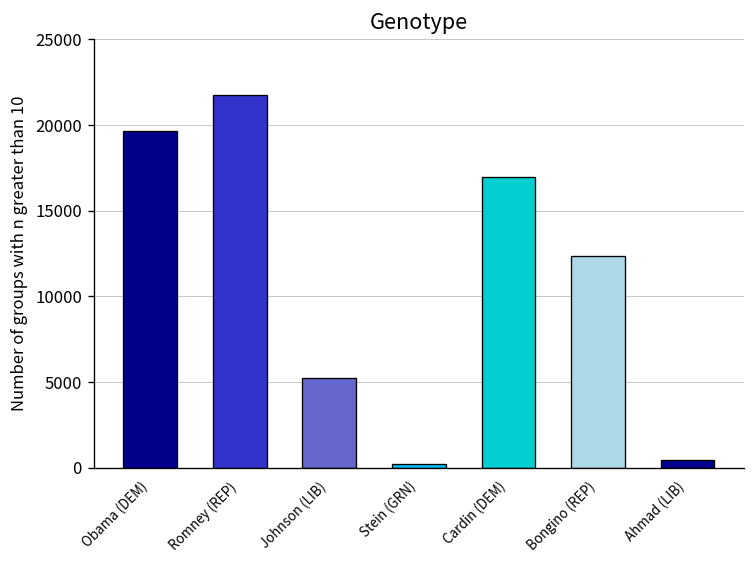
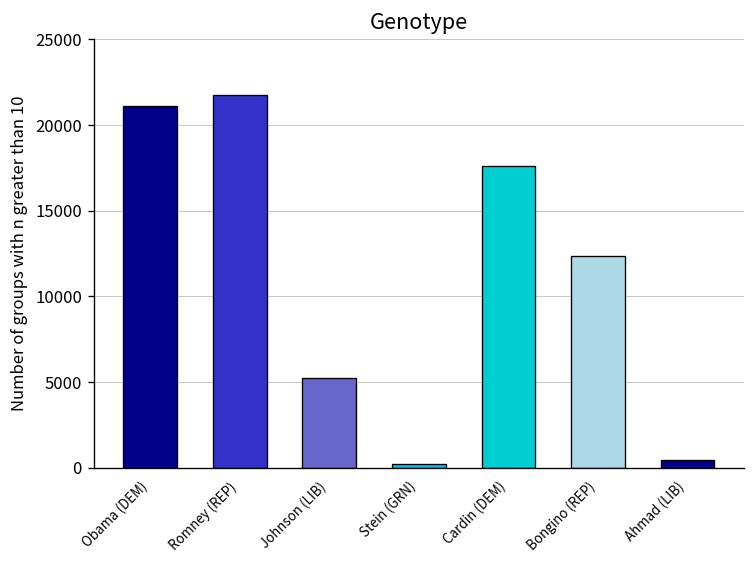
Obama (DEM): 19600 -> 21100
Cardin (DEM): 17000 -> 17600
